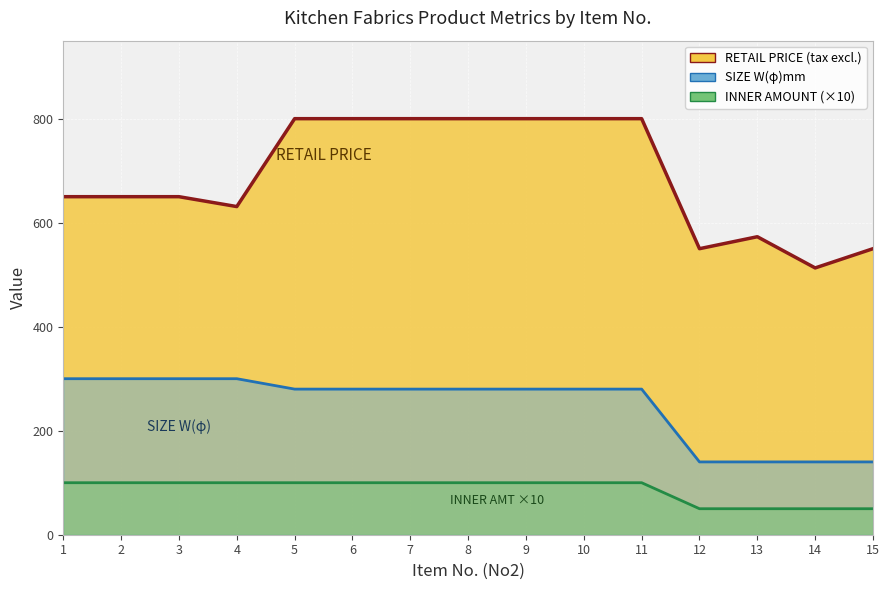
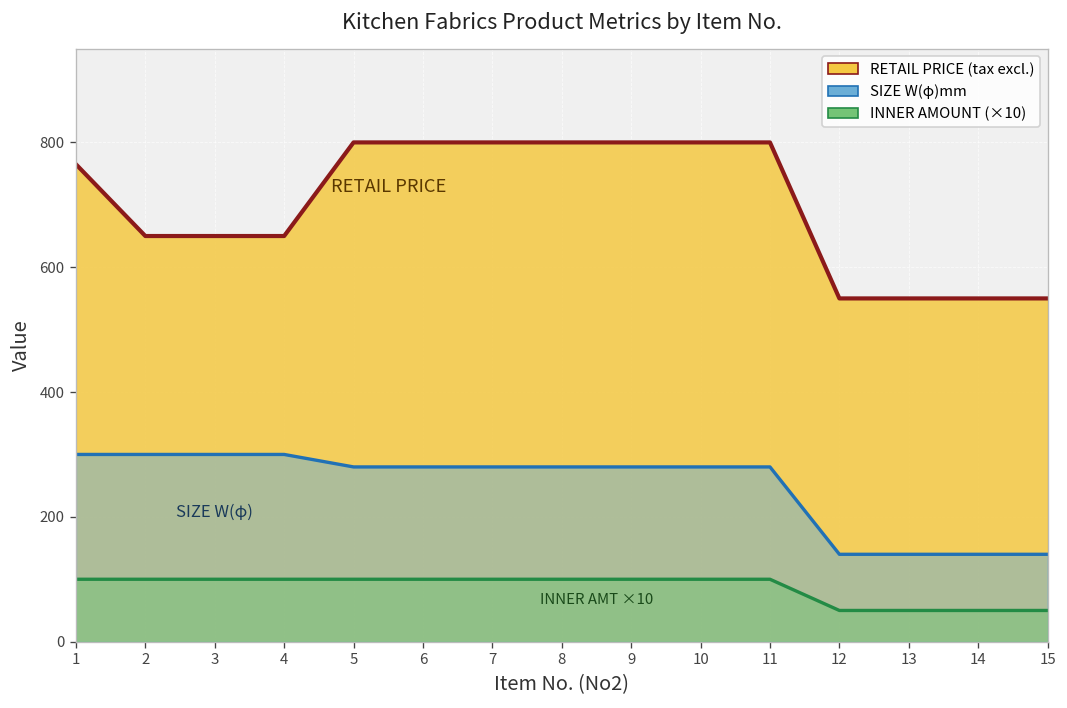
RETAIL PRICE (tax excl.), 1: 650 -> 770
RETAIL PRICE (tax excl.), 4: 630 -> 650
RETAIL PRICE (tax excl.), 13: 570 -> 550
RETAIL PRICE (tax excl.), 14: 510 -> 550
